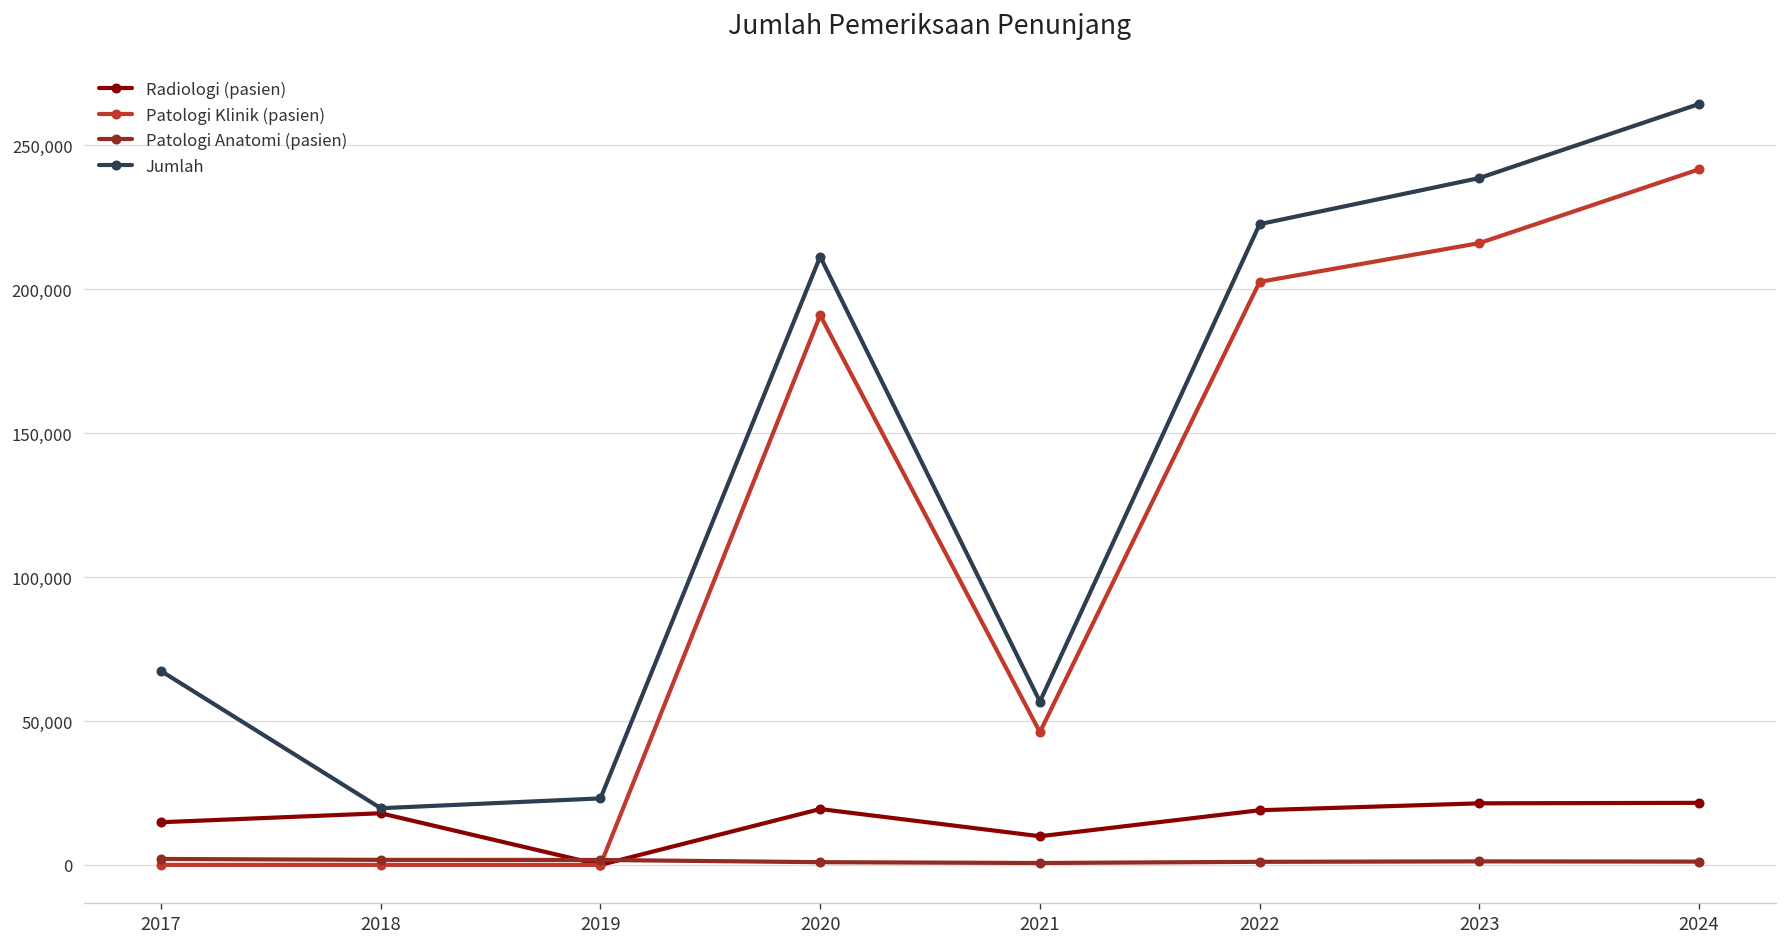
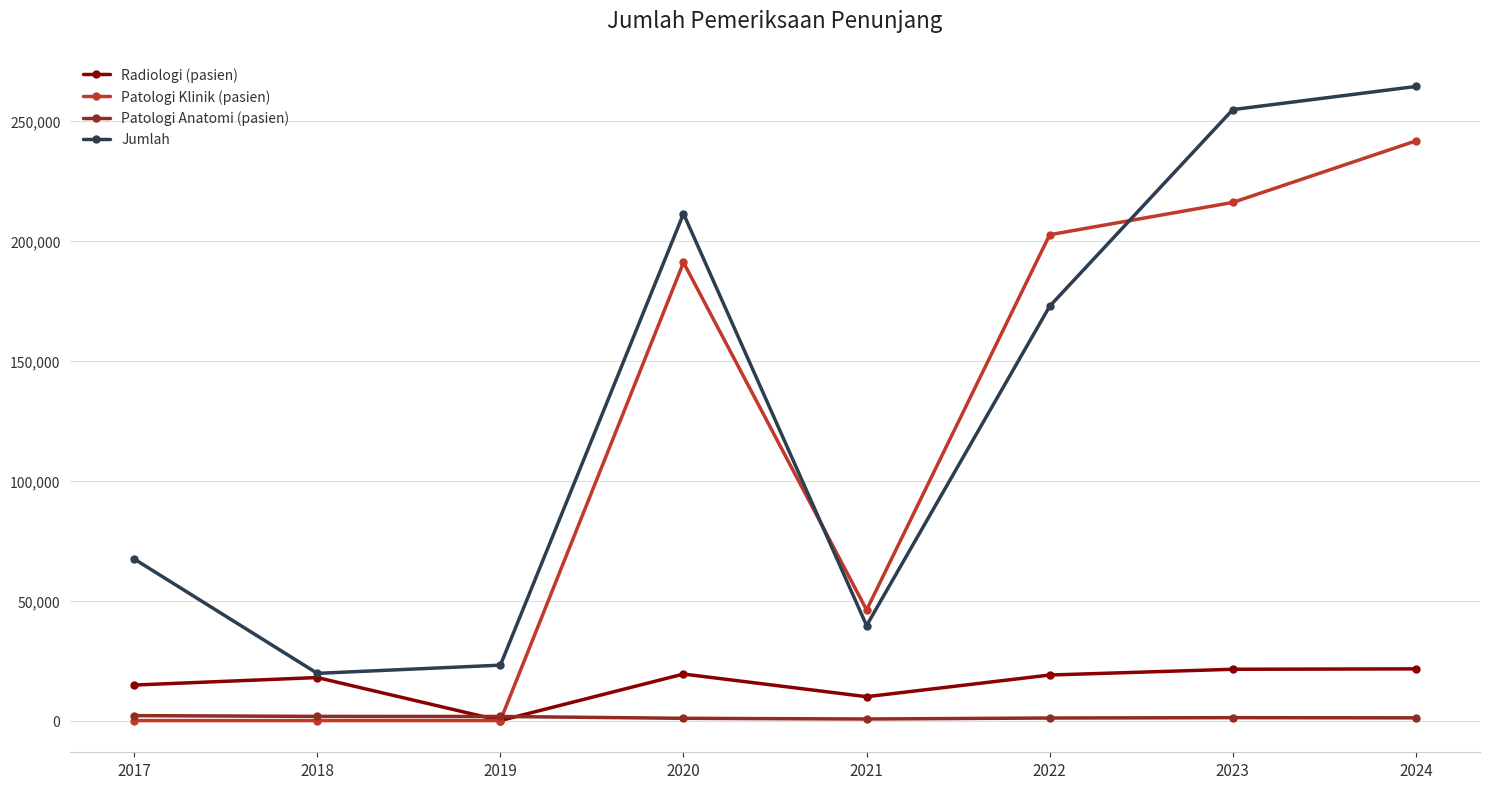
Jumlah, 2021: 57,000 -> 40,000
Jumlah, 2022: 223,000 -> 173,000
Jumlah, 2023: 239,000 -> 255,000
